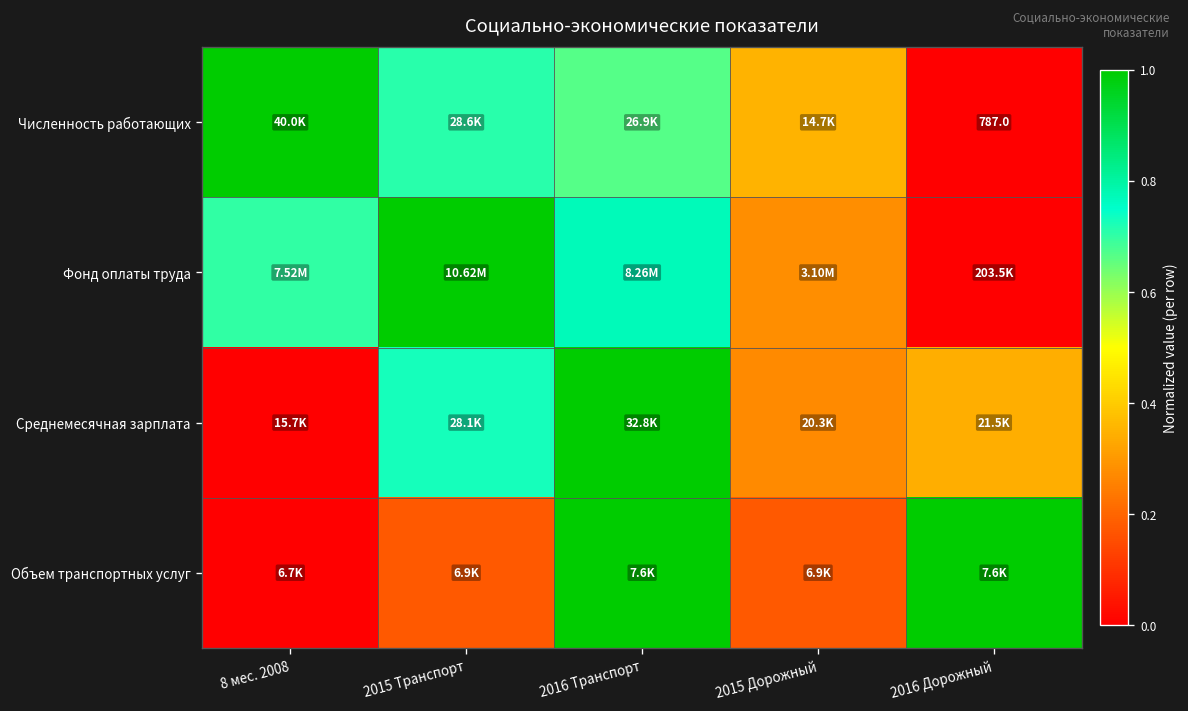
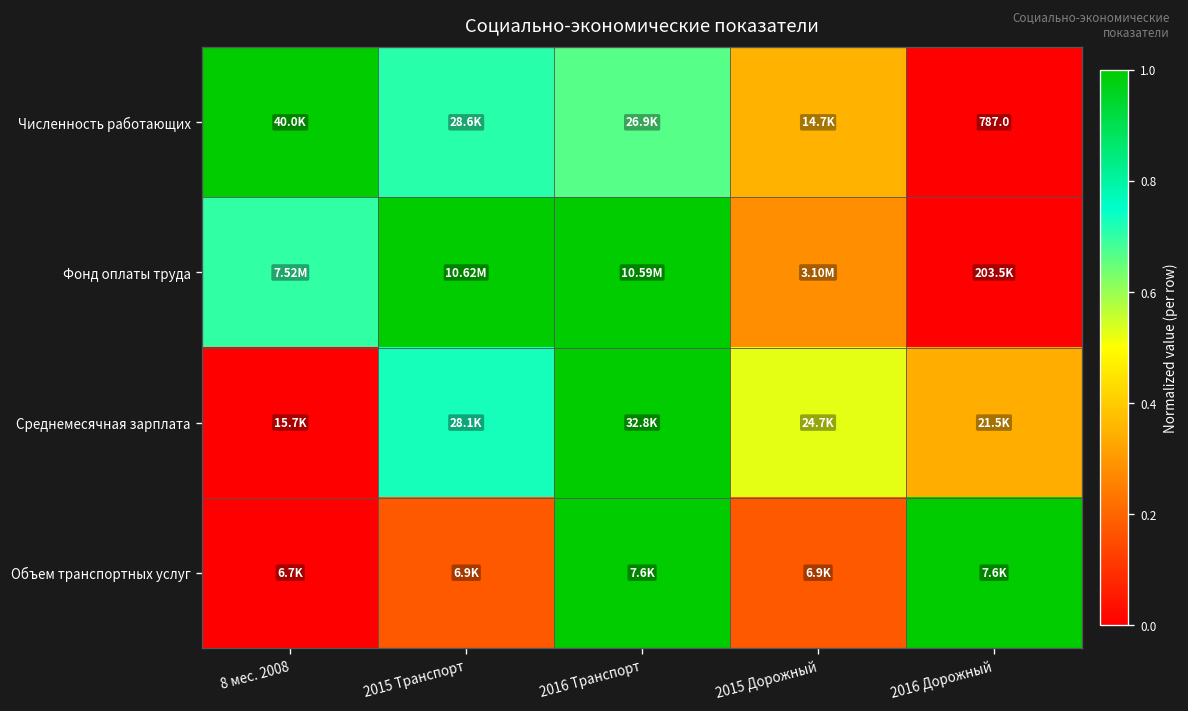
Фонд оплаты труда, 2016 Транспорт: 8.26M -> 10.59M
Среднемесячная зарплата, 2015 Дорожный: 20.3K -> 24.7K
